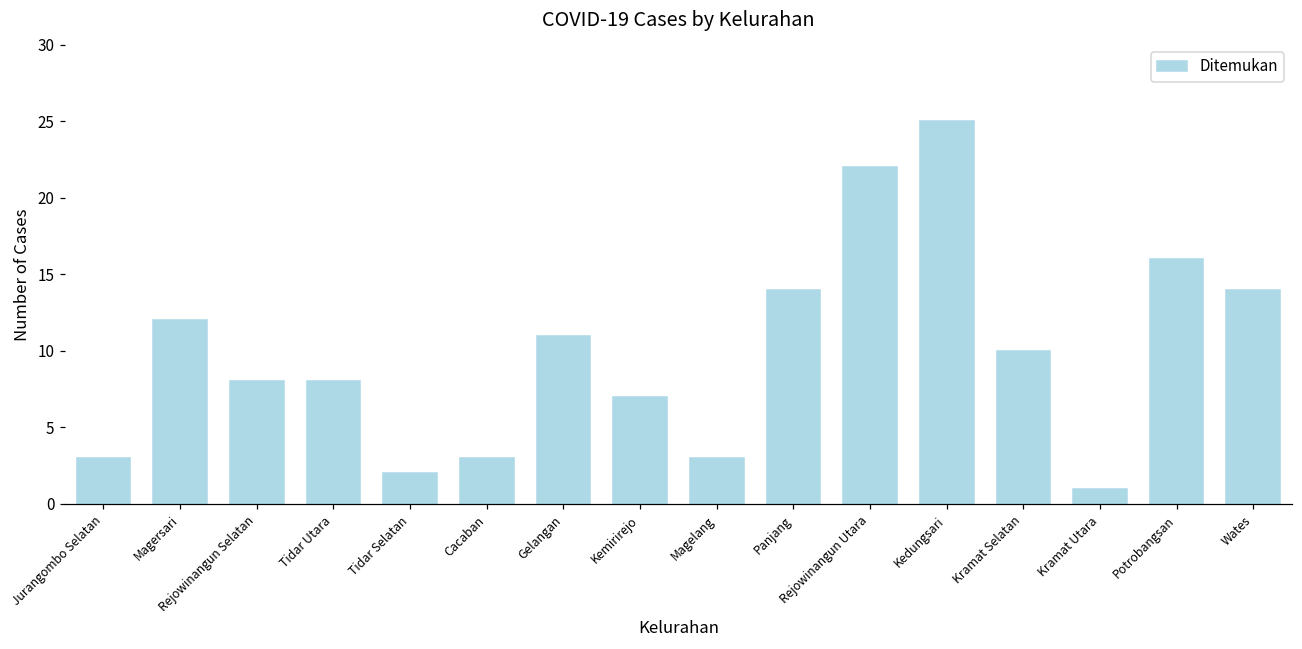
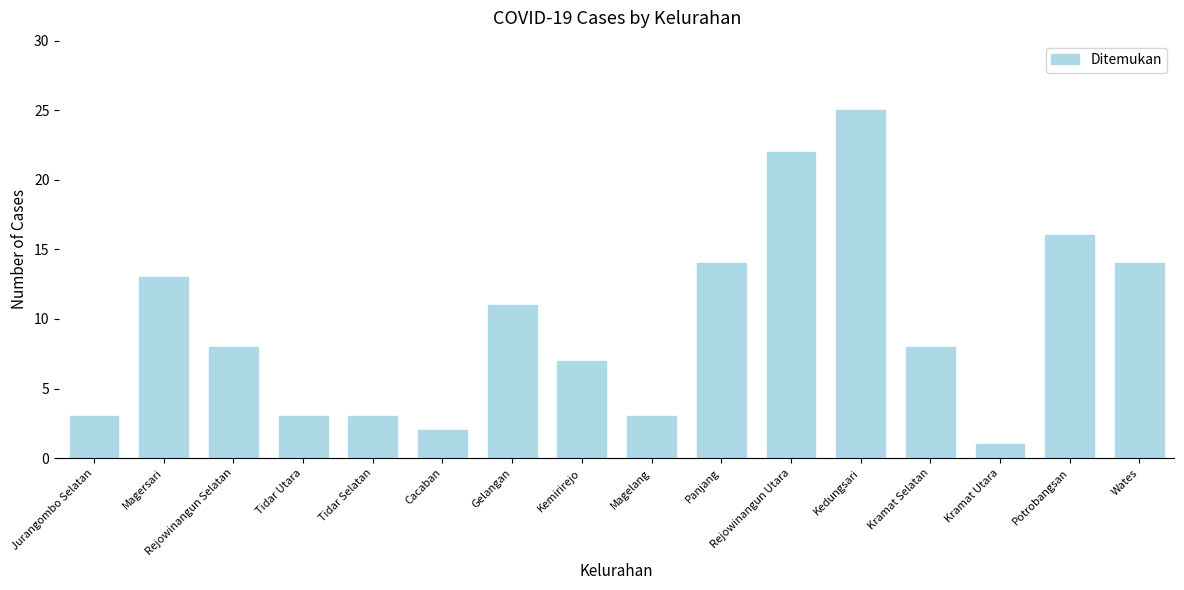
Magersari: 12 -> 13
Tidar Utara: 8 -> 3
Tidar Selatan: 2 -> 3
Cacaban: 3 -> 2
Kramat Selatan: 10 -> 8
